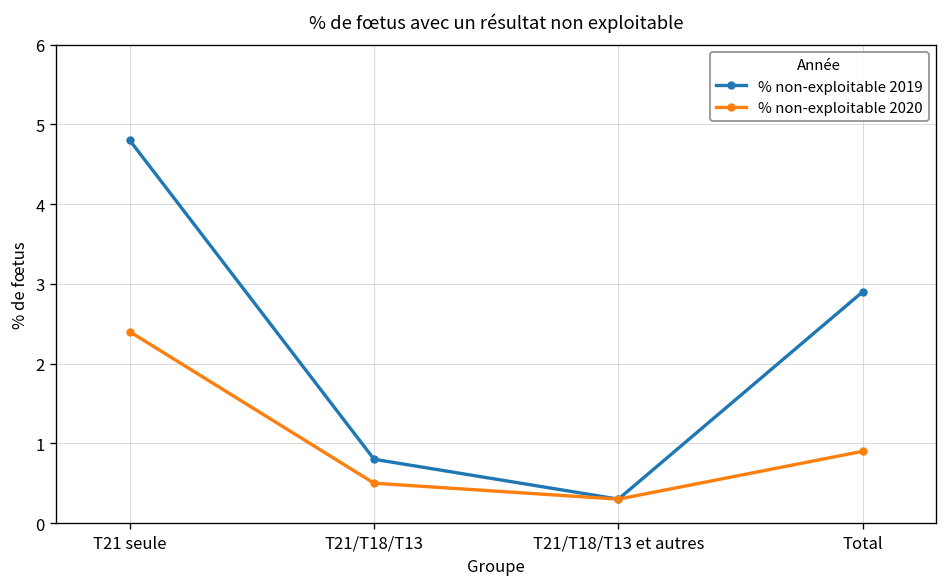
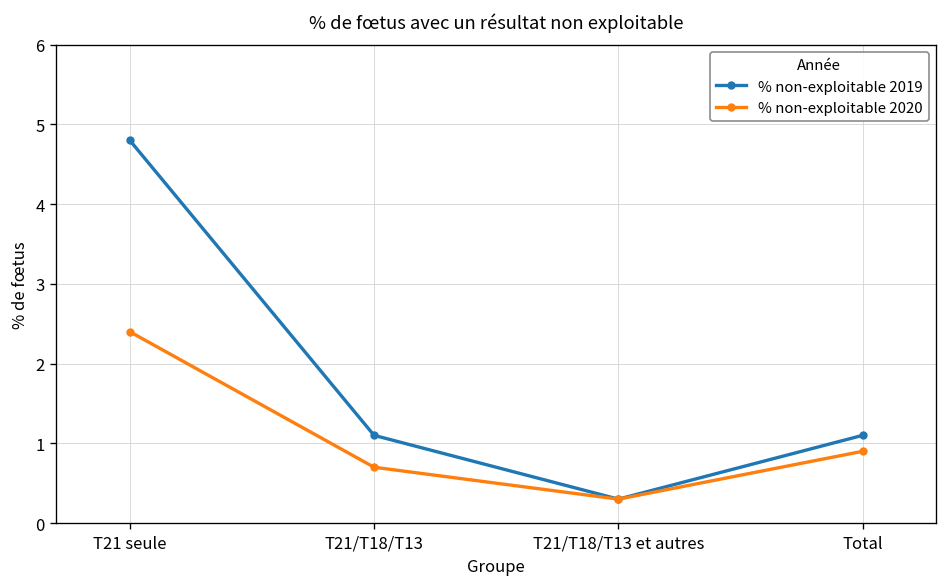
% non-exploitable 2019, T21/T18/T13: 0.8 -> 1.1
% non-exploitable 2020, T21/T18/T13: 0.5 -> 0.7
% non-exploitable 2019, Total: 2.9 -> 1.1
